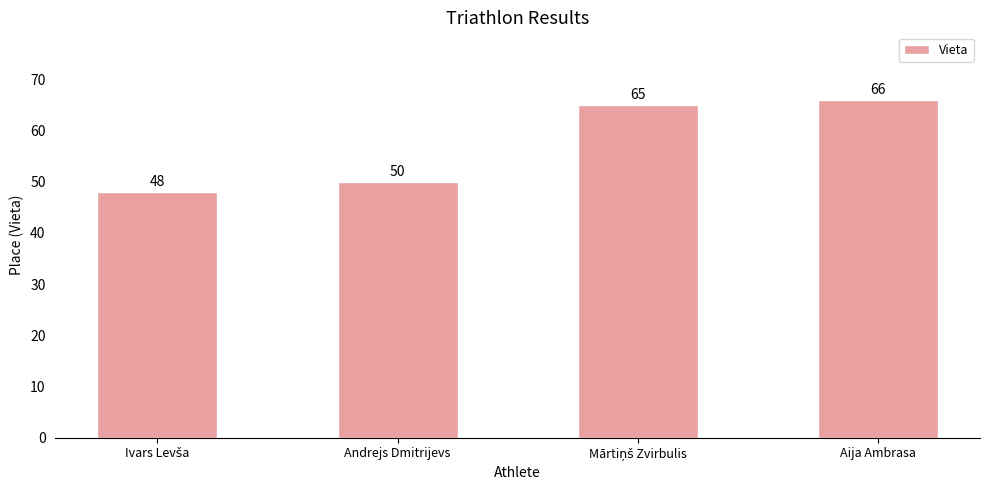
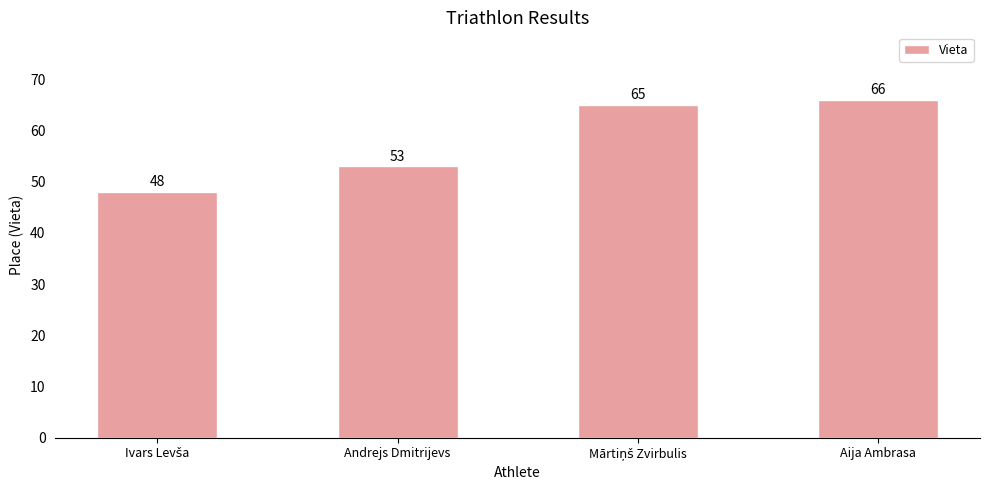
Andrejs Dmitrijevs: 50 -> 53
